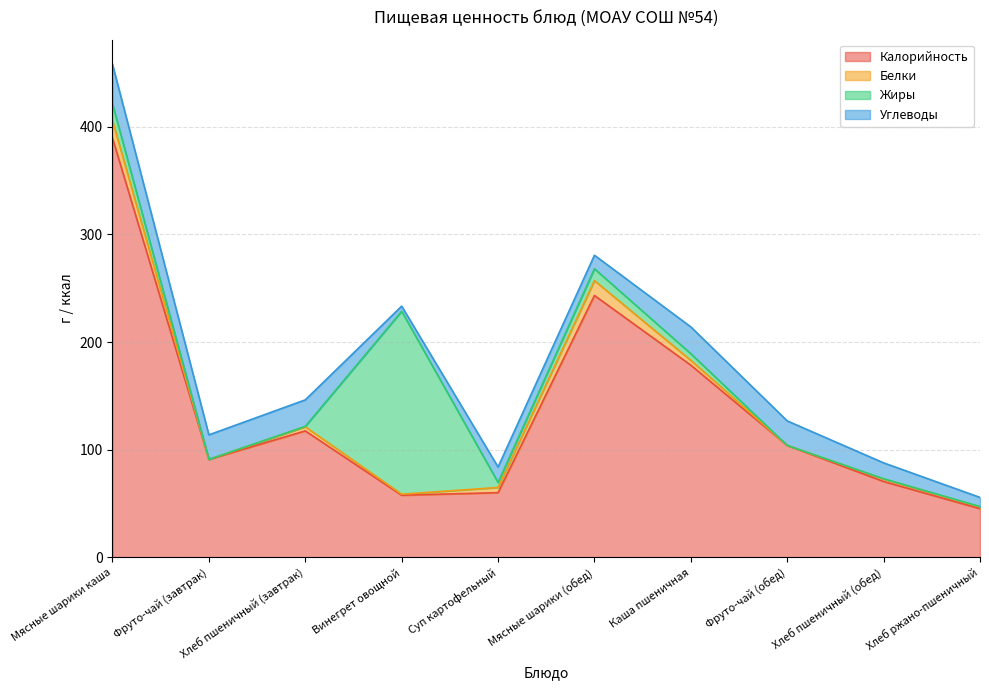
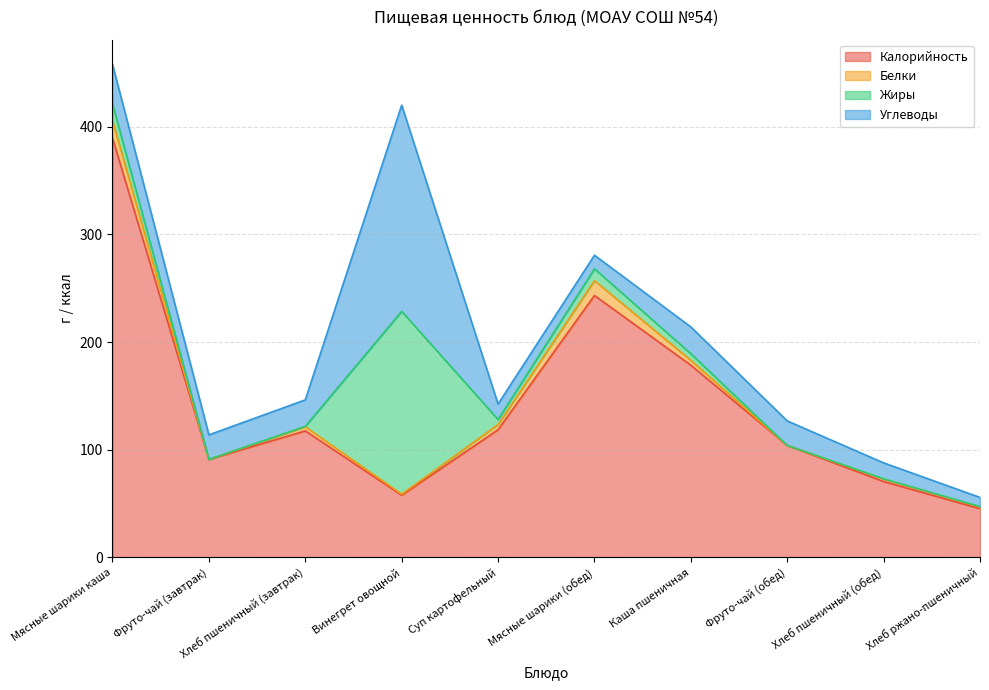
Углеводы, Винегрет овощной: 5 -> 191
Калорийность, Суп картофельный: 60 -> 119
